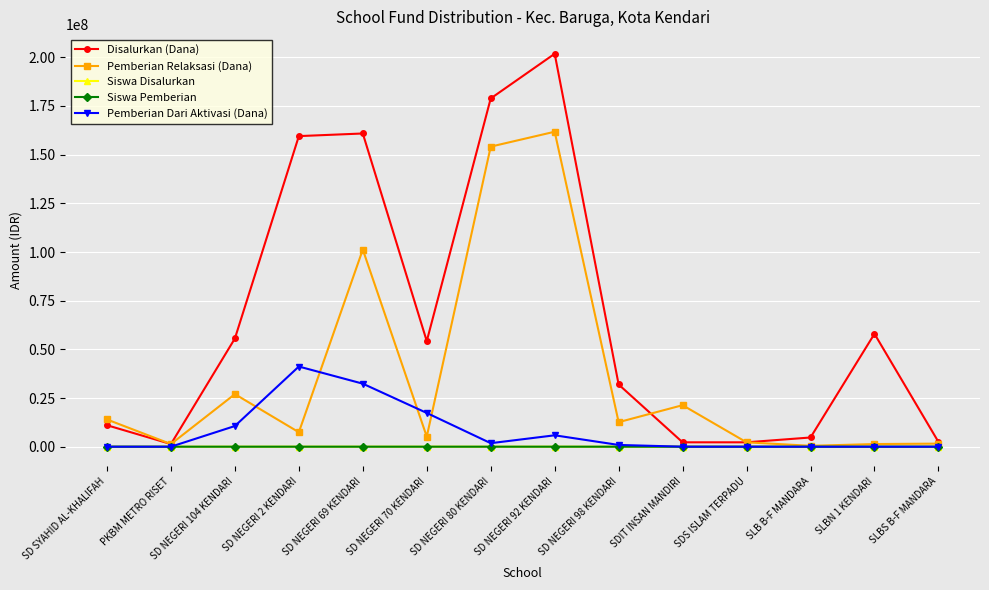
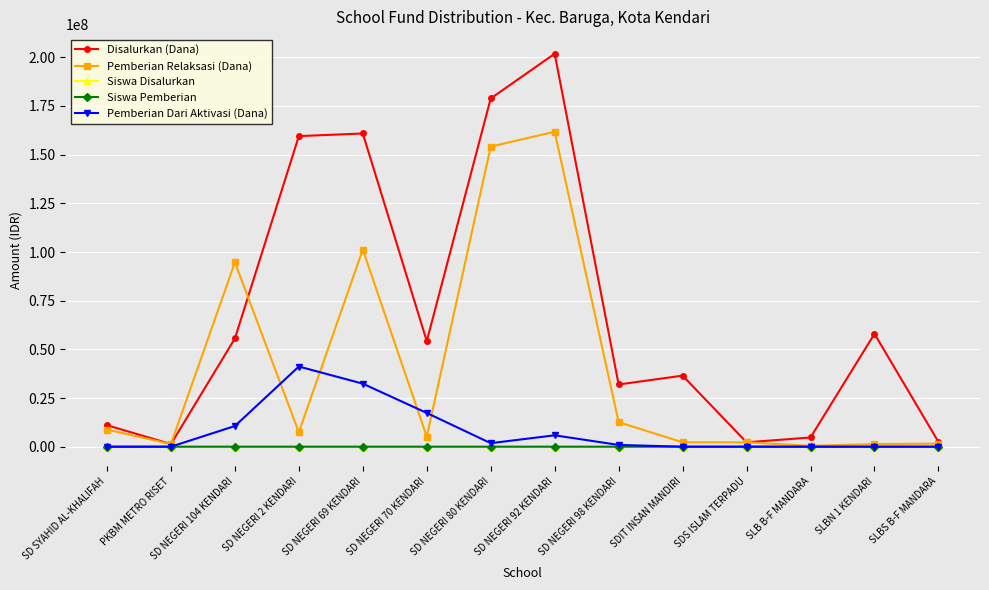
Pemberian Relaksasi (Dana), SD SYAHID AL-KHALIFAH: 14000000 -> 9000000
Pemberian Relaksasi (Dana), SD NEGERI 104 KENDARI: 27000000 -> 95000000
Disalurkan (Dana), SDIT INSAN MANDIRI: 2000000 -> 37000000
Pemberian Relaksasi (Dana), SDIT INSAN MANDIRI: 21000000 -> 2000000
